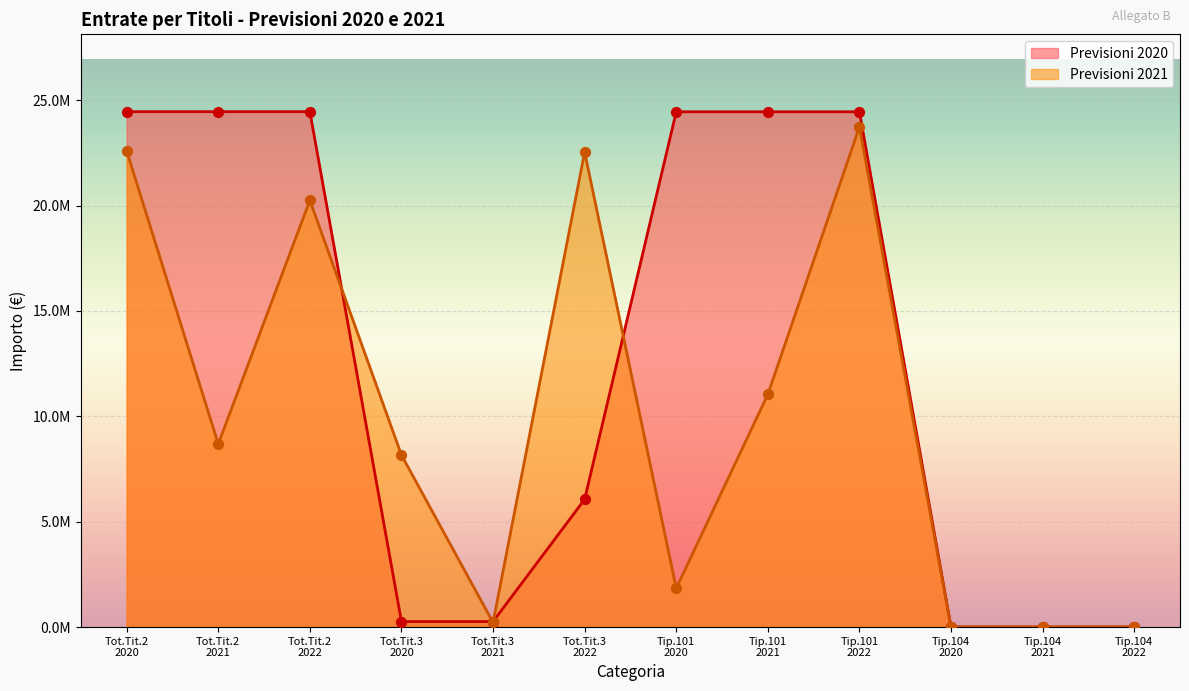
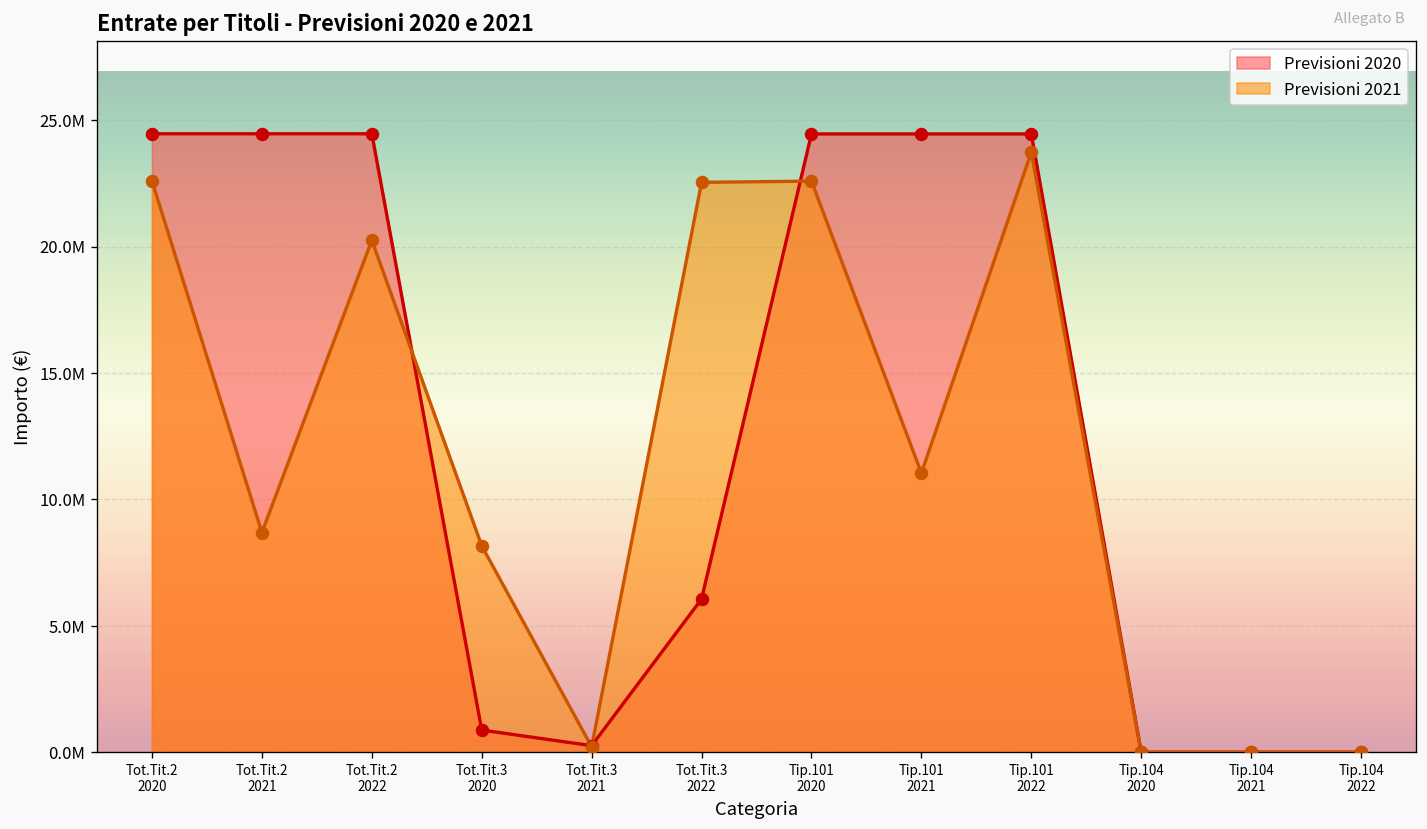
Previsioni 2020, Tot.Tit.3 2020: 300000 -> 900000
Previsioni 2021, Tip.101 2020: 1800000 -> 22600000
